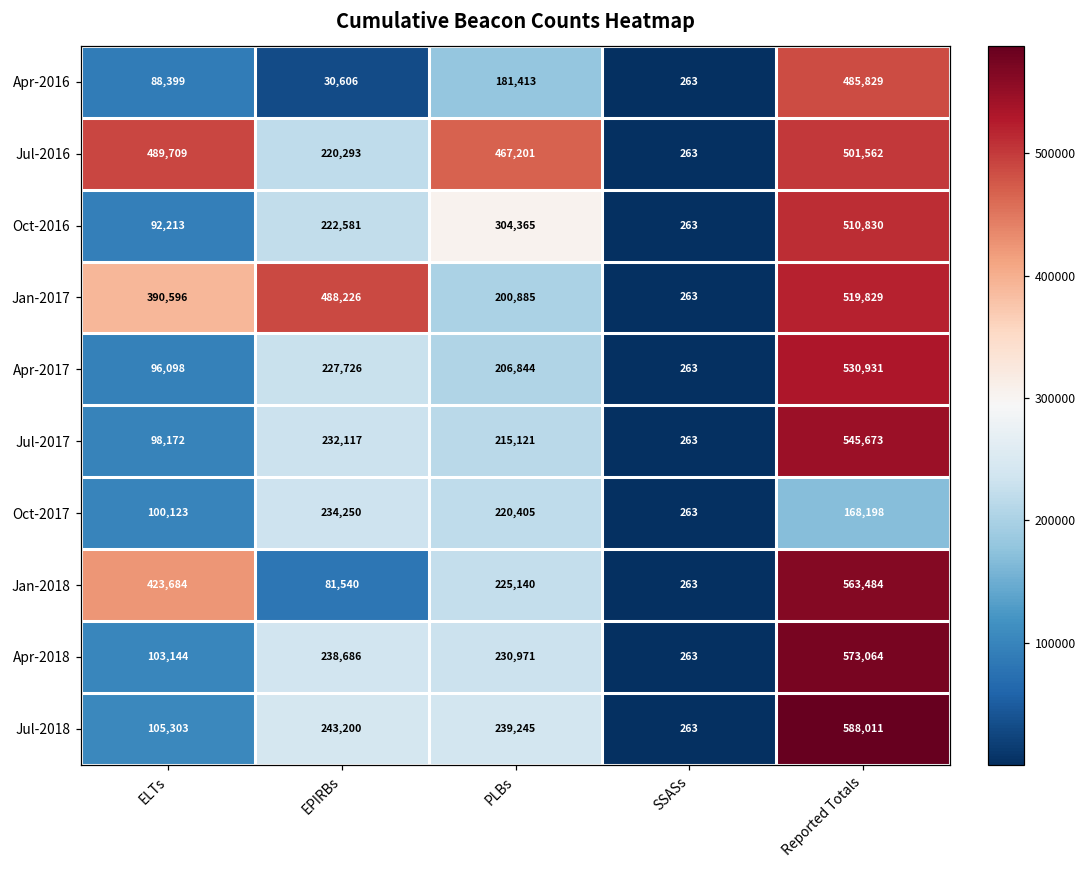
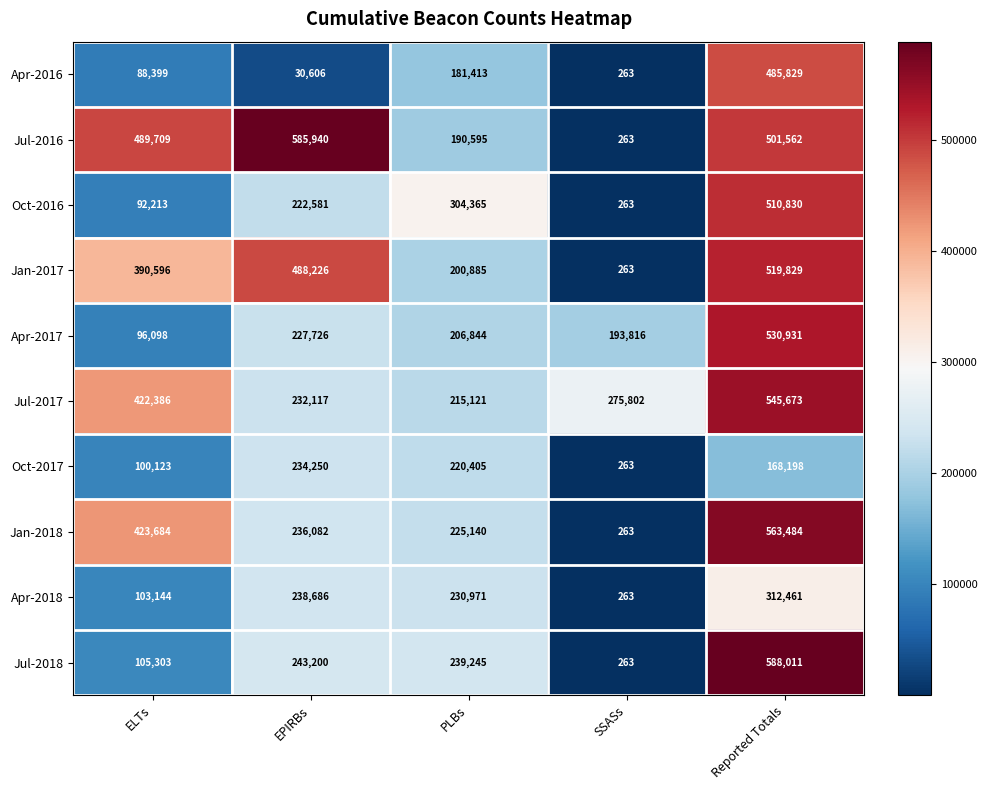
Jul-2016, EPIRBs: 220,293 -> 585,940
Jul-2016, PLBs: 467,201 -> 190,595
Apr-2017, SSASs: 263 -> 193,816
Jul-2017, ELTs: 98,172 -> 422,386
Jul-2017, SSASs: 263 -> 275,802
Jan-2018, EPIRBs: 81,540 -> 236,082
Apr-2018, Reported Totals: 573,064 -> 312,461
